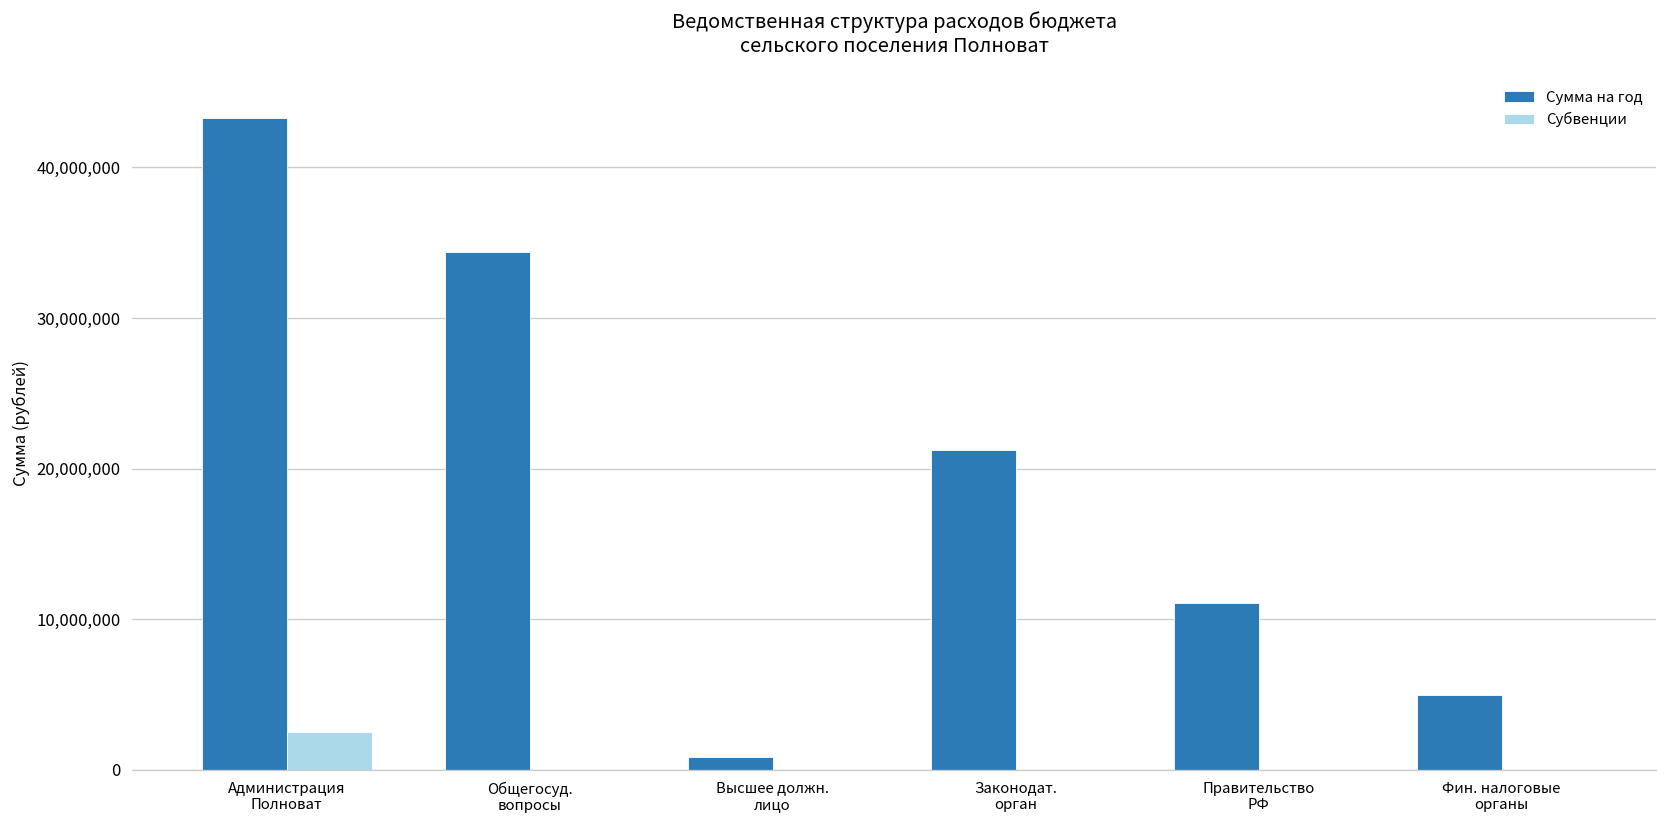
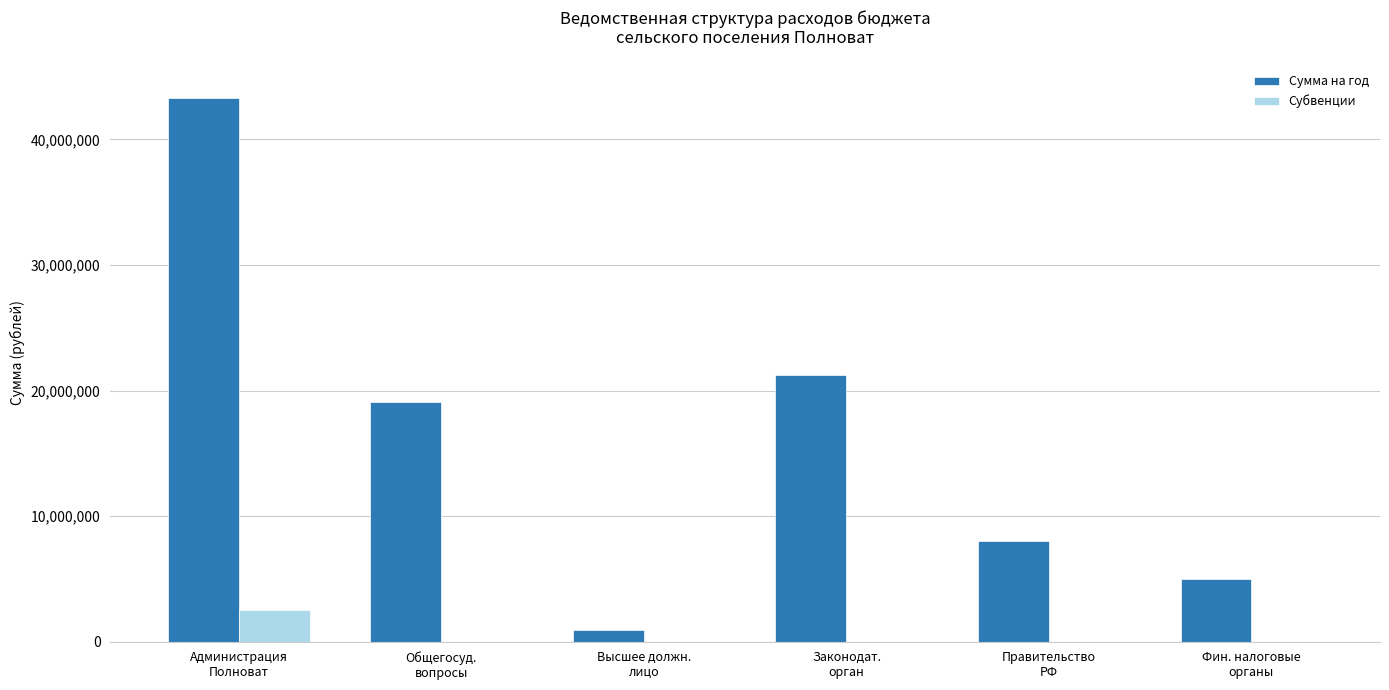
Сумма на год, Общегосуд. вопросы: 34,400,000 -> 19,100,000
Сумма на год, Правительство РФ: 11,100,000 -> 8,000,000
